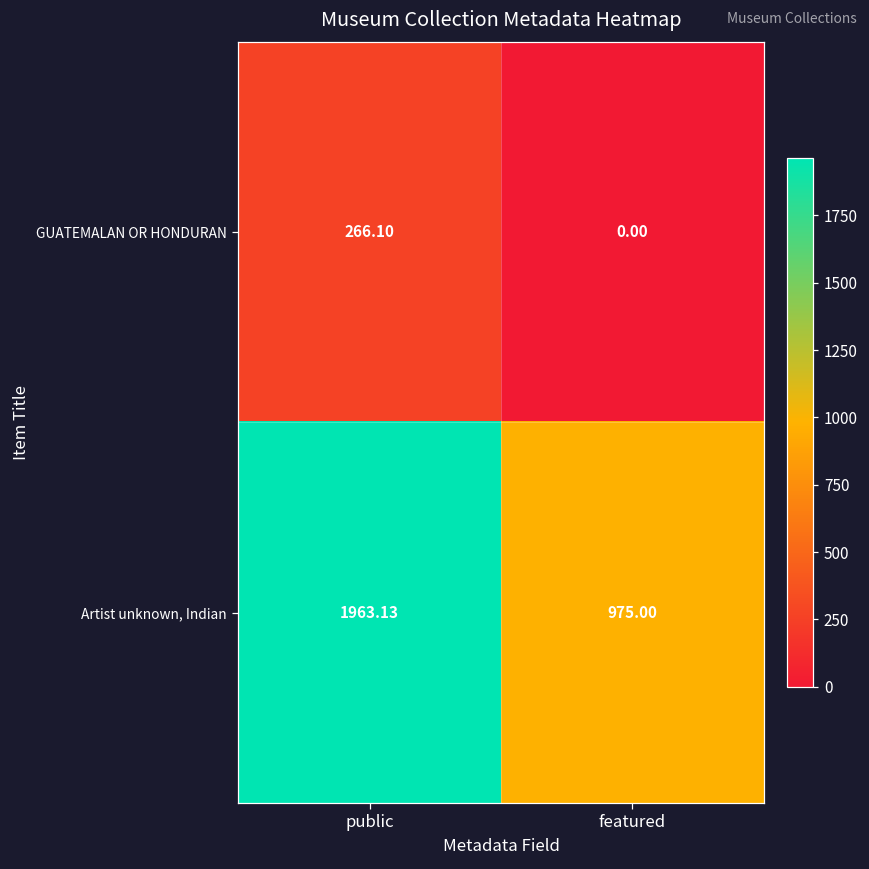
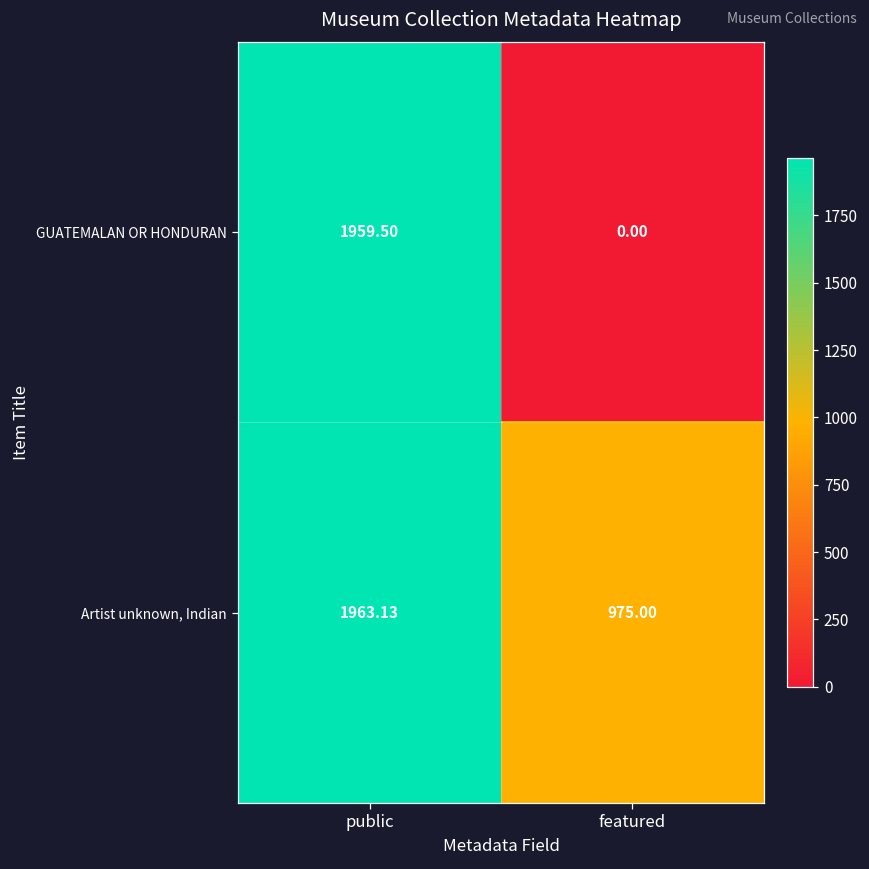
GUATEMALAN OR HONDURAN, public: 266.10 -> 1959.50
